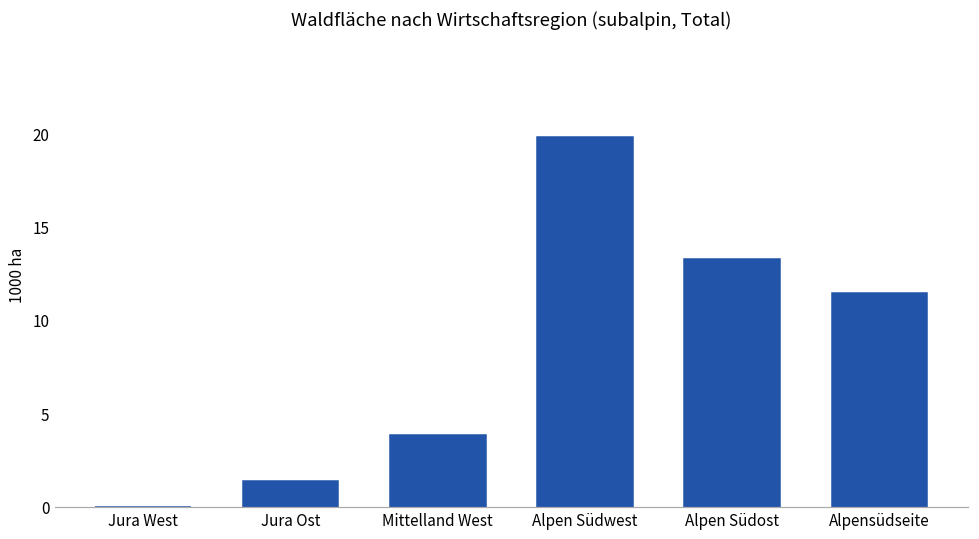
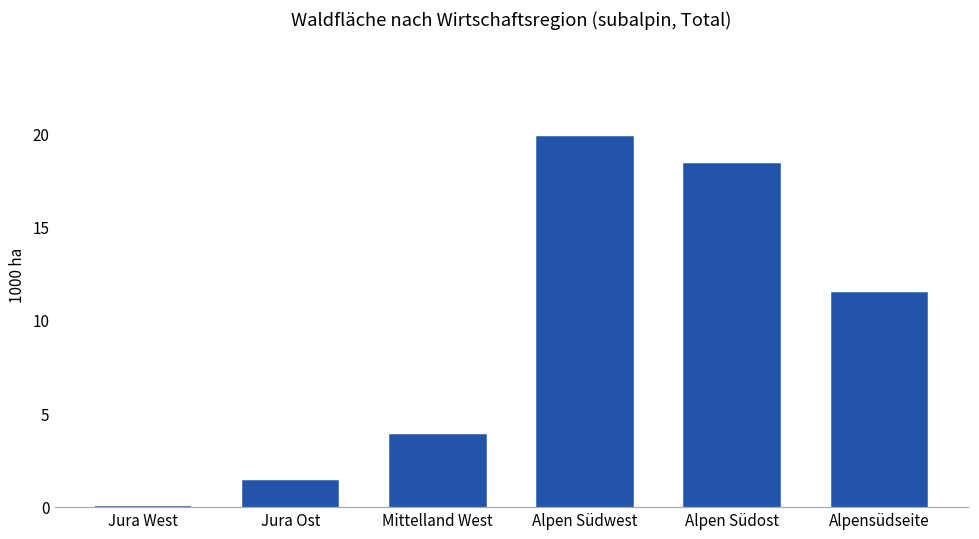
Alpen Südost: 13.3 -> 18.4
